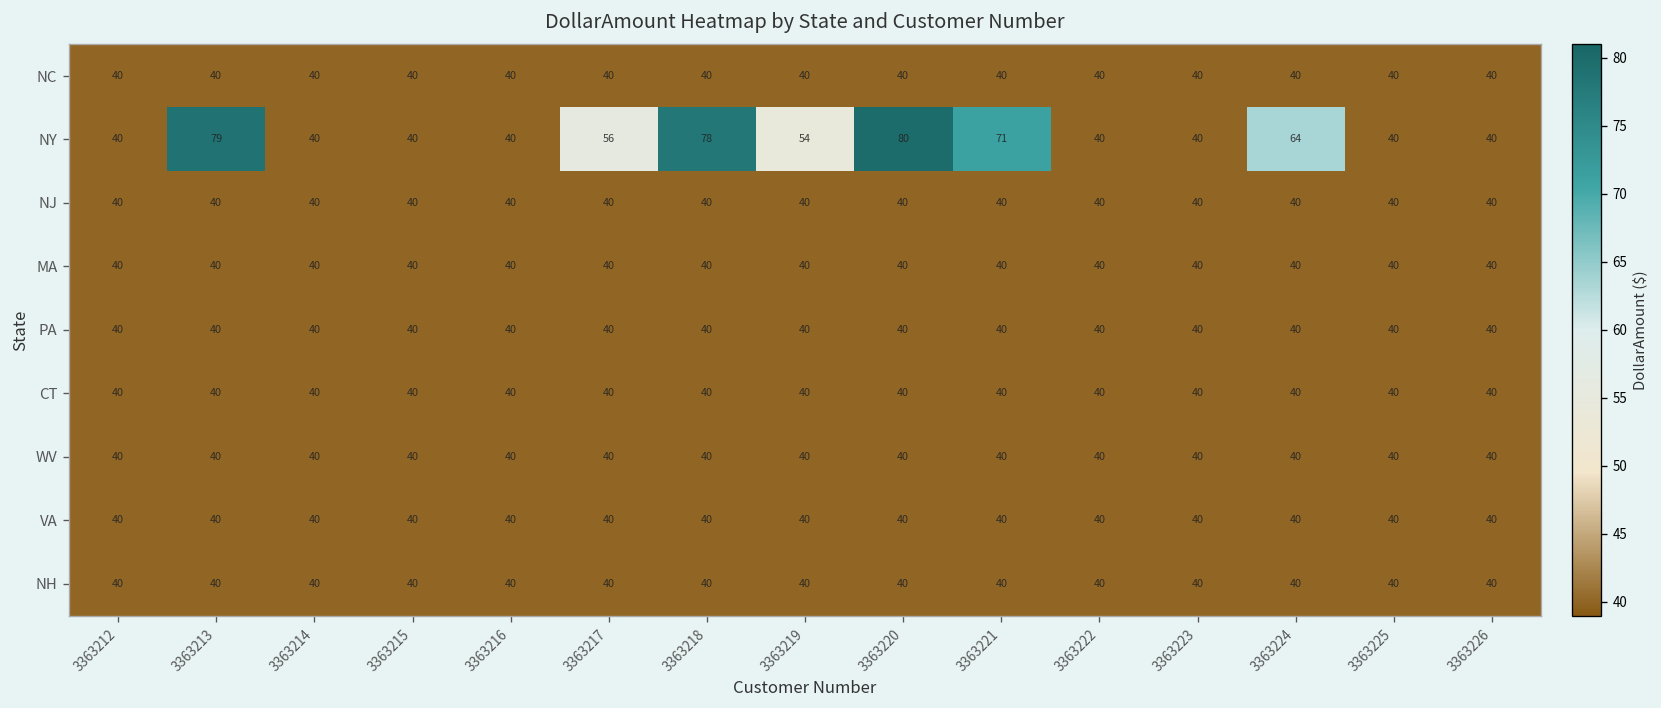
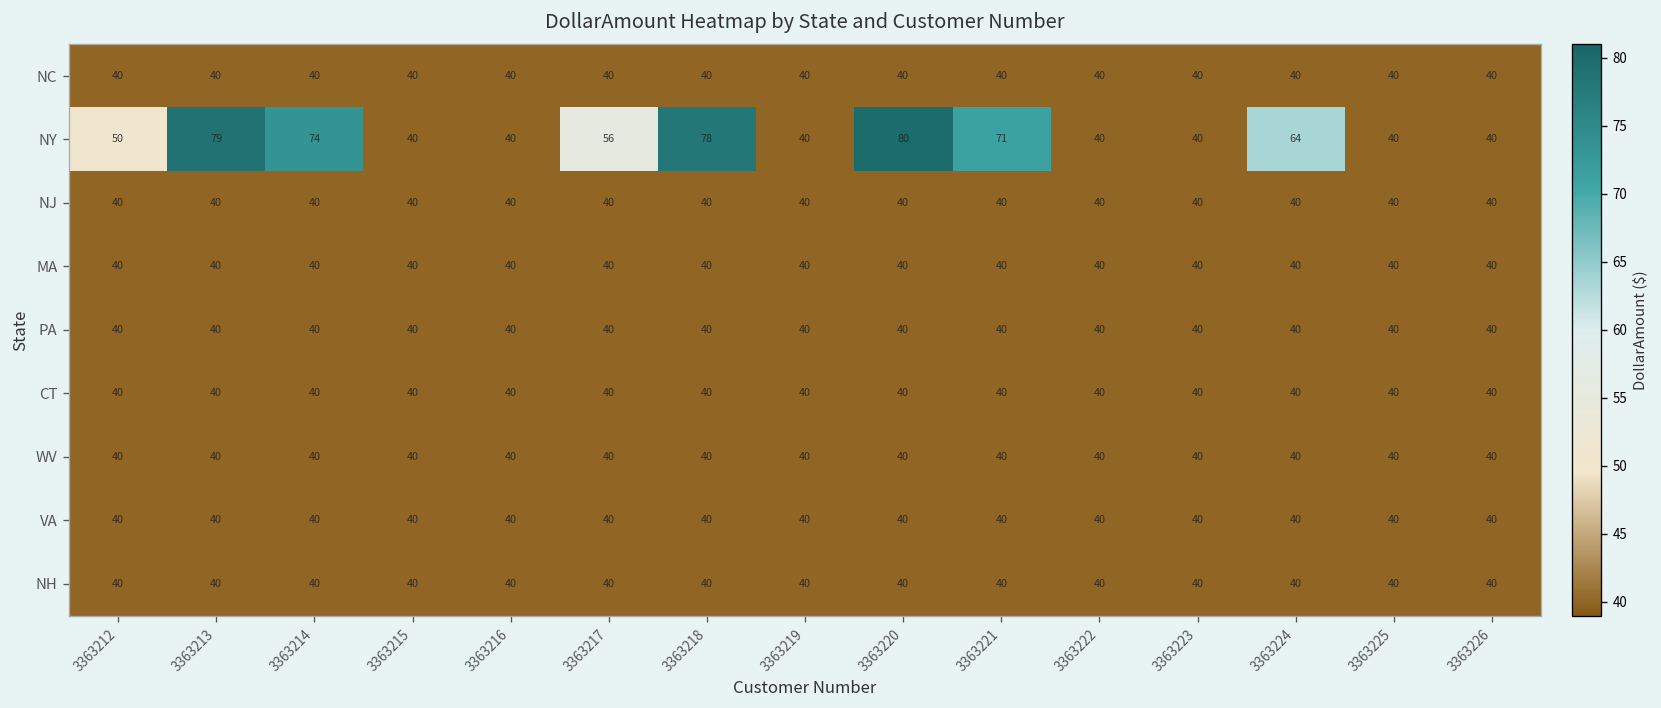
NY, 3363212: 40 -> 50
NY, 3363214: 40 -> 74
NY, 3363219: 54 -> 40
